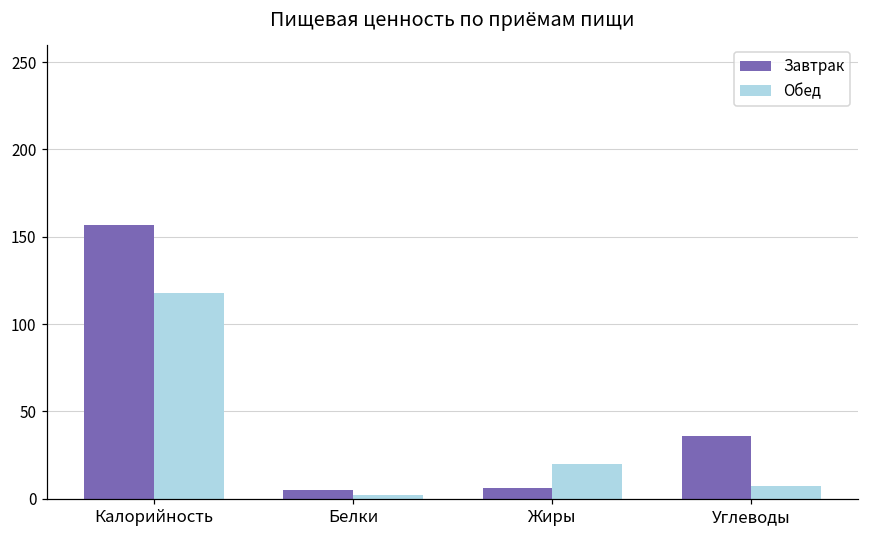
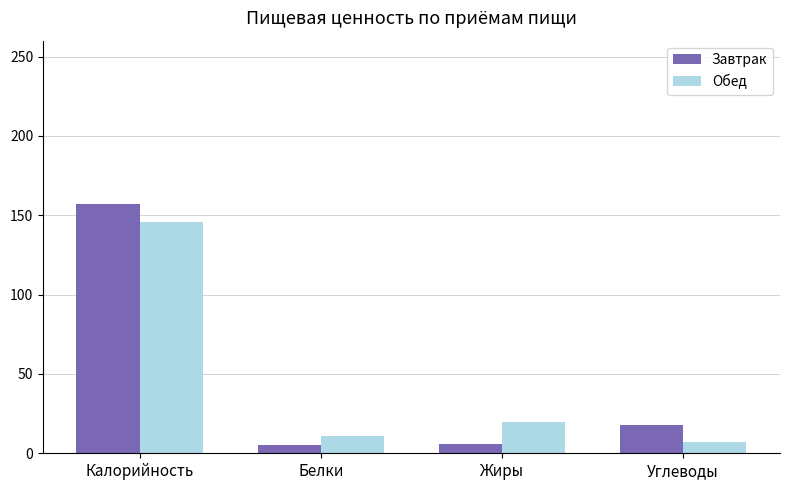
Обед, Калорийность: 118 -> 146
Обед, Белки: 2 -> 11
Завтрак, Углеводы: 36 -> 18
